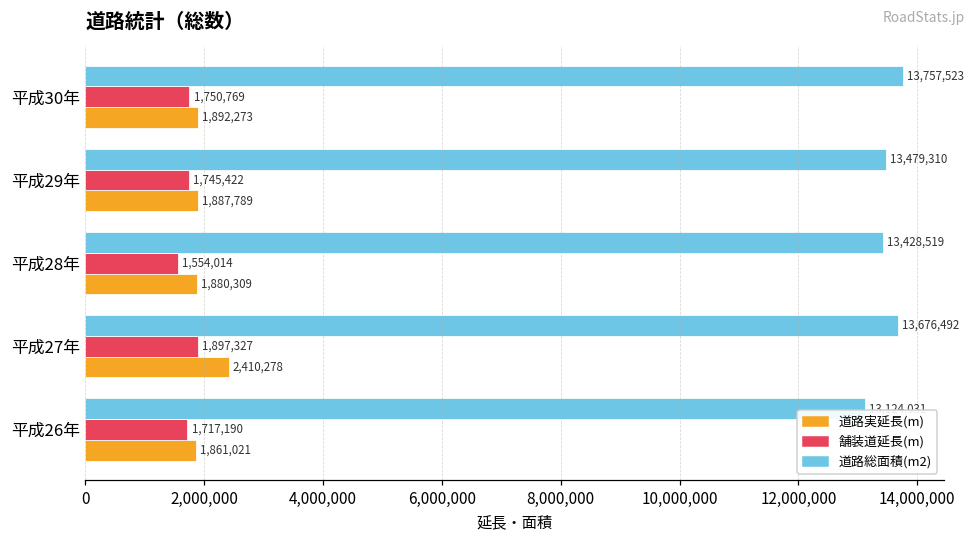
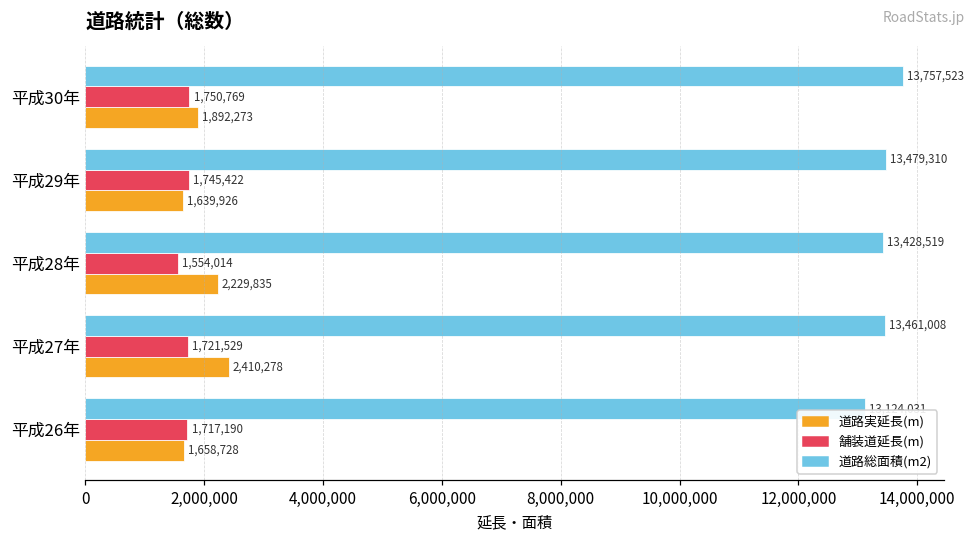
道路実延長(m), 平成29年: 1,887,789 -> 1,639,926
道路実延長(m), 平成28年: 1,880,309 -> 2,229,835
道路総面積(m2), 平成27年: 13,676,492 -> 13,461,008
舗装道延長(m), 平成27年: 1,897,327 -> 1,721,529
道路実延長(m), 平成26年: 1,861,021 -> 1,658,728
